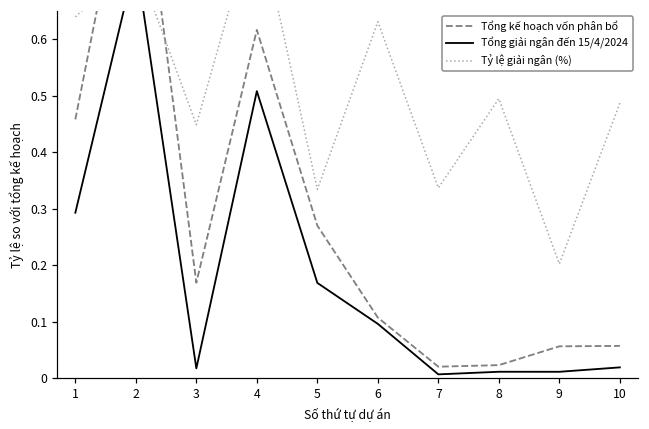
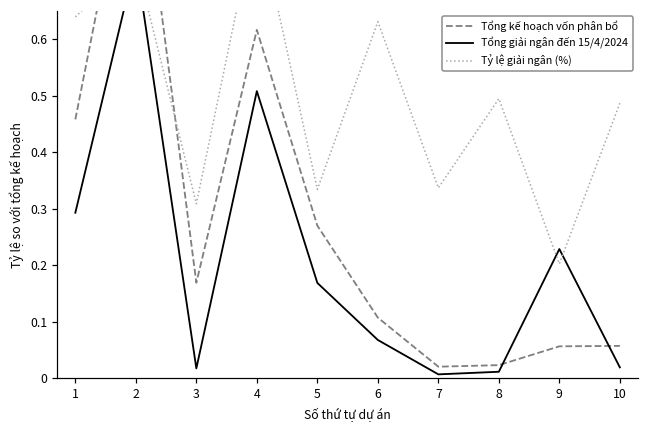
Tỷ lệ giải ngân (%), 3: 0.45 -> 0.31
Tổng giải ngân đến 15/4/2024, 6: 0.10 -> 0.07
Tổng giải ngân đến 15/4/2024, 9: 0.01 -> 0.23
